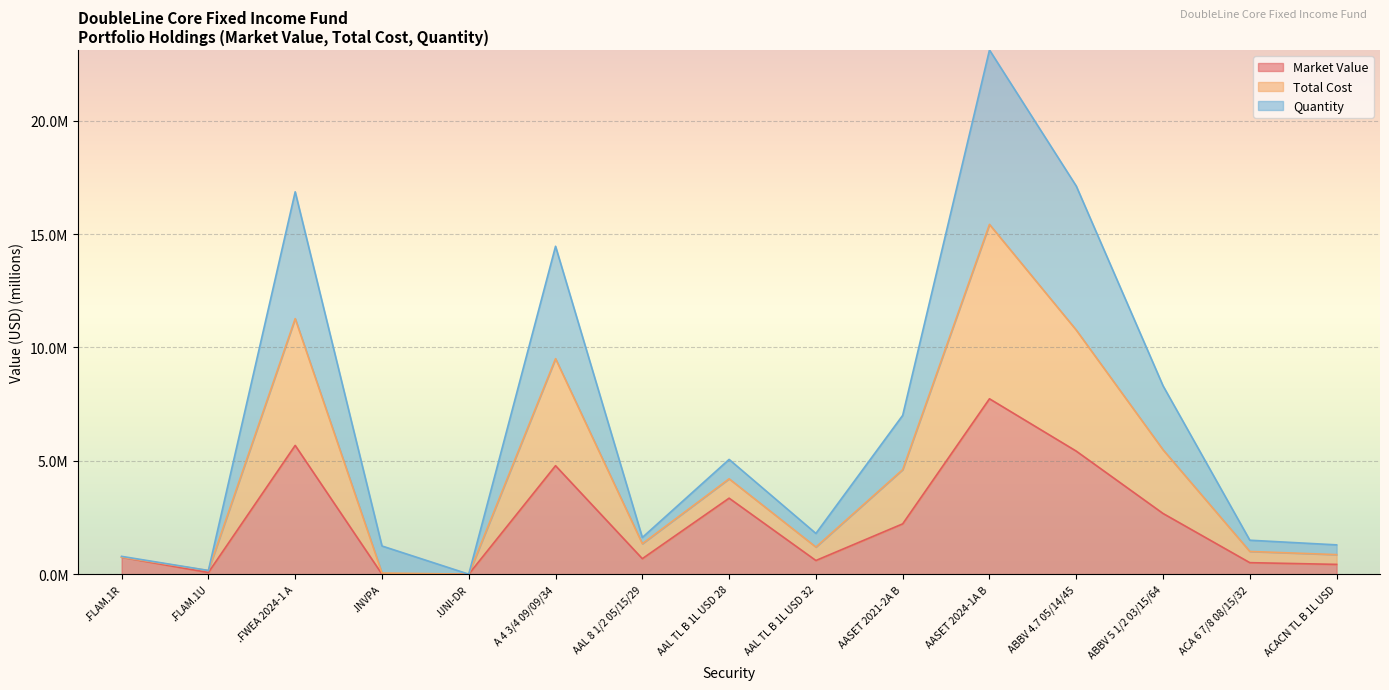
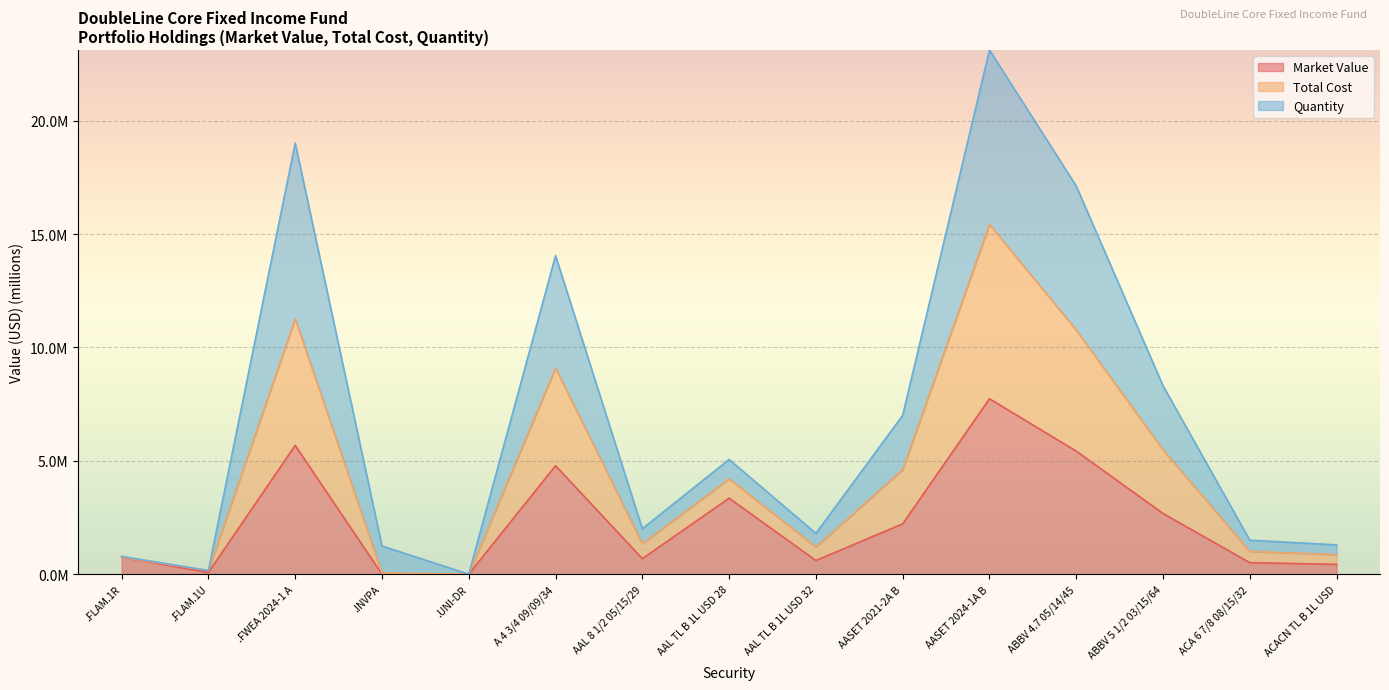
Quantity, .FWEA 2024-1 A: 5600000 -> 7700000
Total Cost, A 4 3/4 09/09/34: 4700000 -> 4300000
Quantity, AAL 8 1/2 05/15/29: 300000 -> 700000
